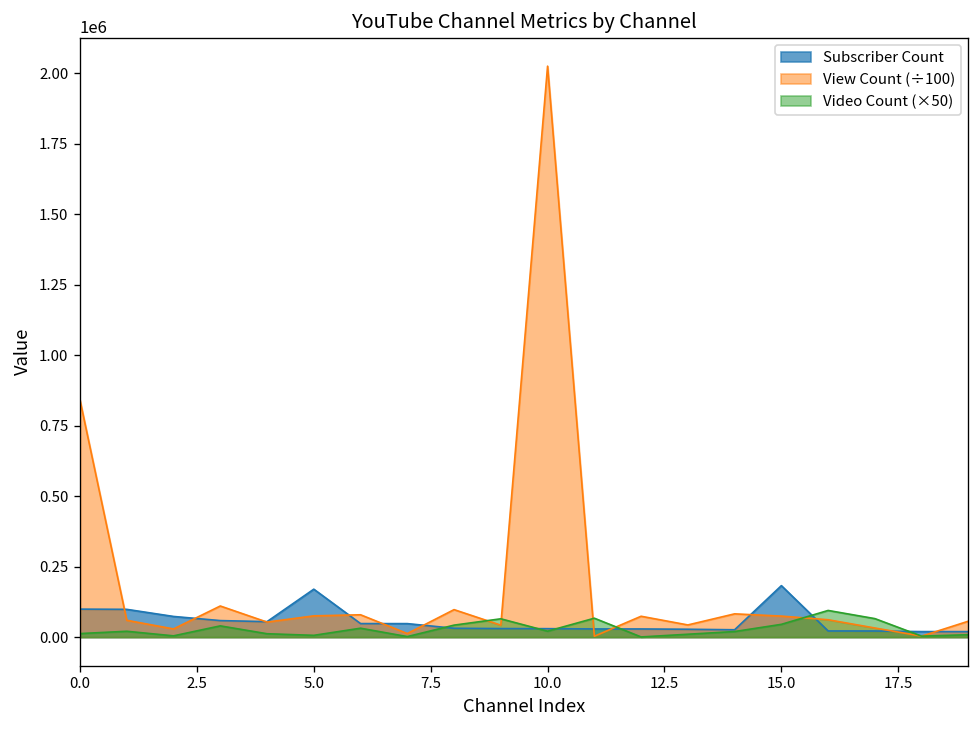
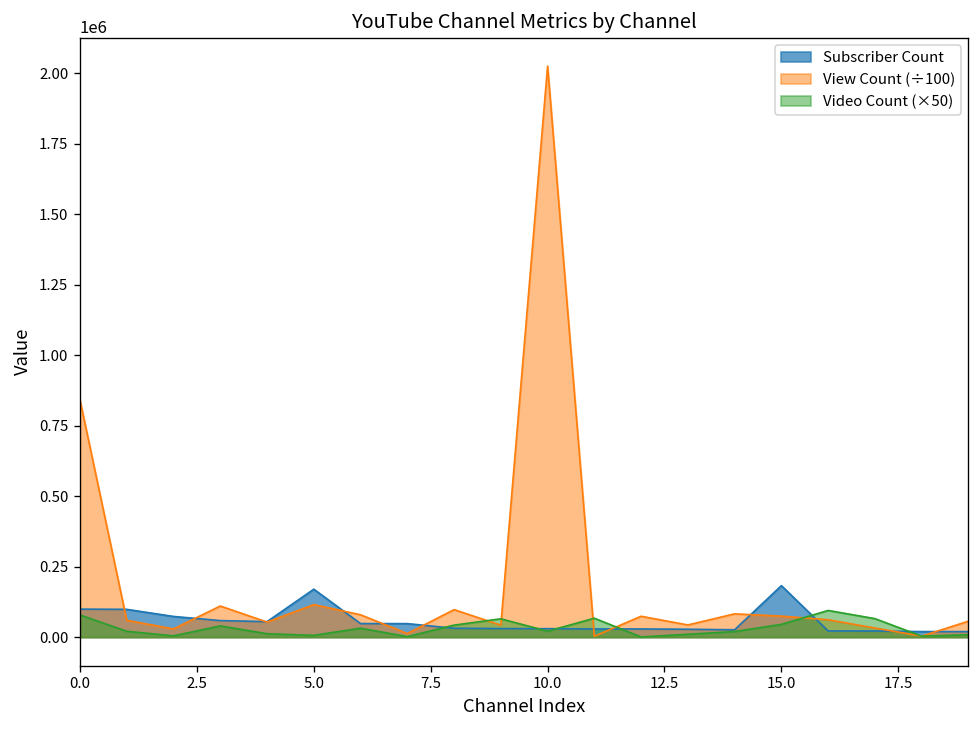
Video Count (×50), 0.0: 10000 -> 80000
View Count (÷100), 5.0: 80000 -> 120000
